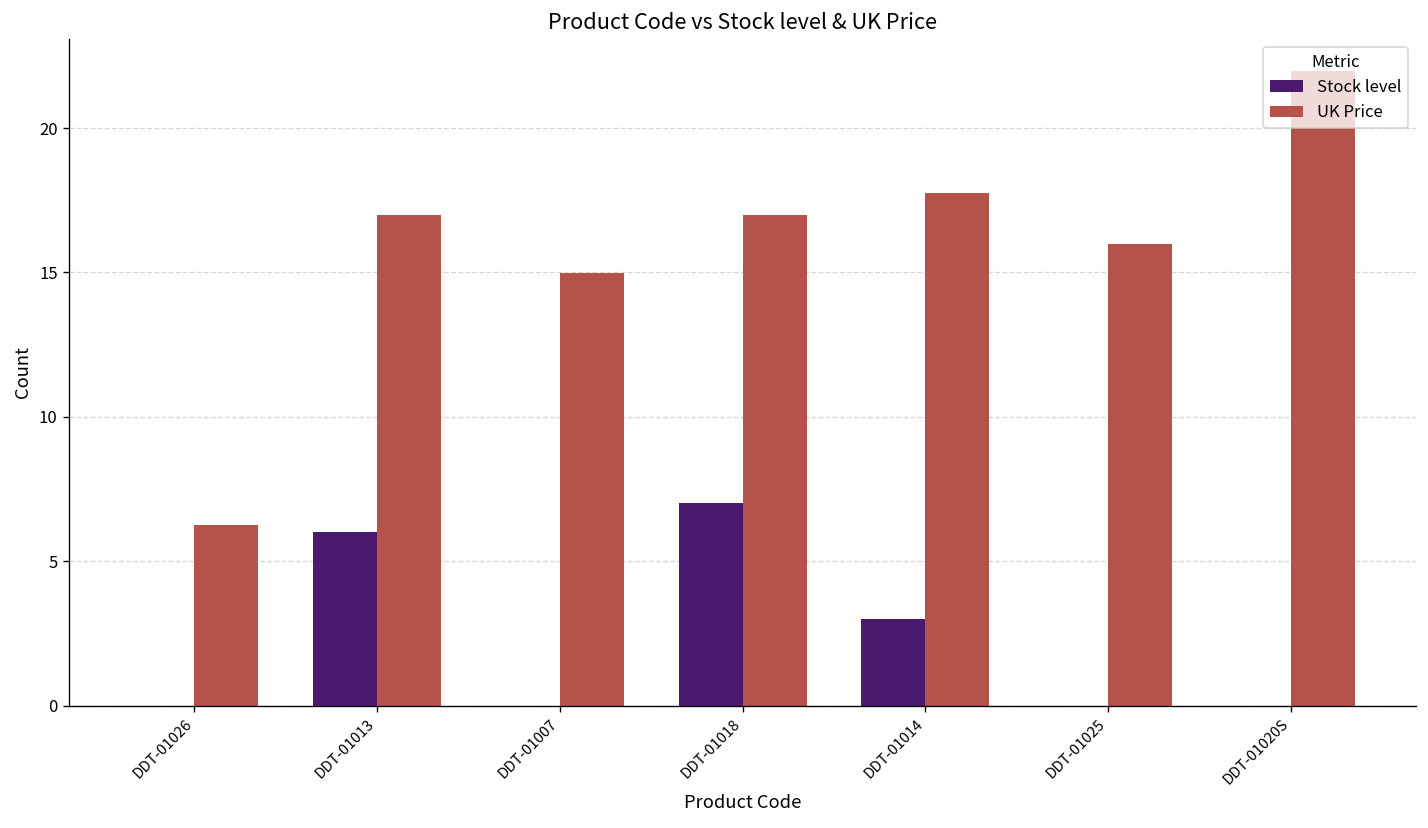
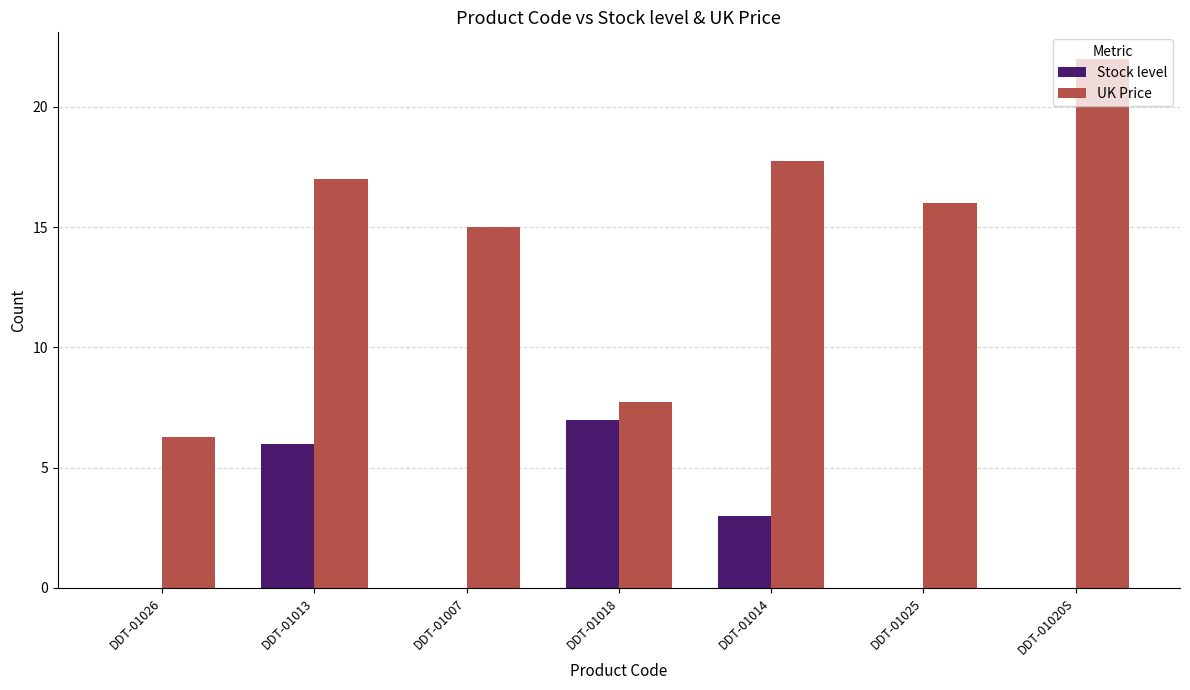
UK Price, DDT-01018: 17.0 -> 7.7
